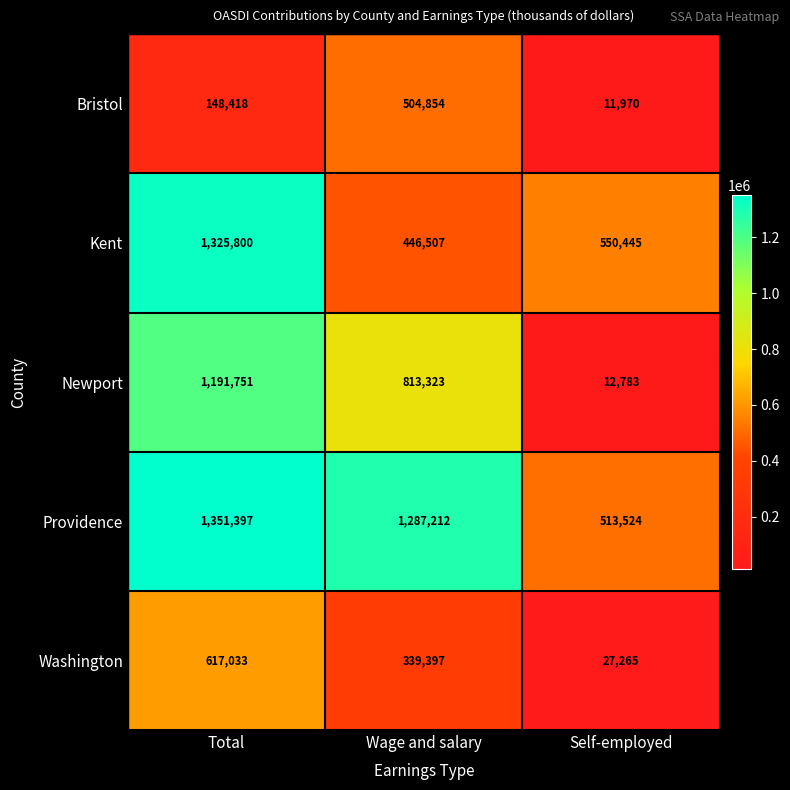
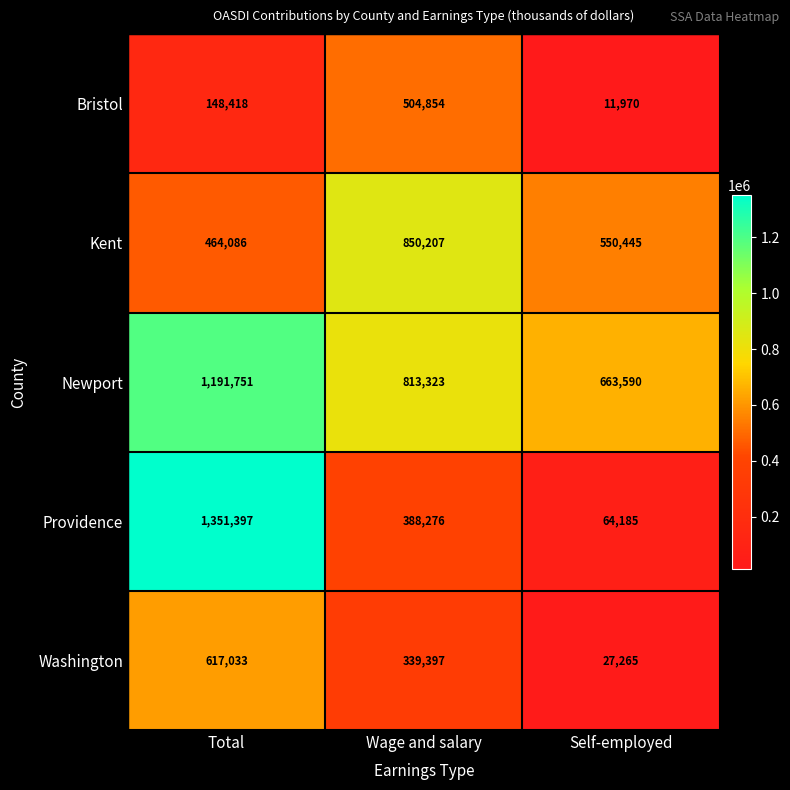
Kent, Total: 1,325,800 -> 464,086
Kent, Wage and salary: 446,507 -> 850,207
Newport, Self-employed: 12,783 -> 663,590
Providence, Wage and salary: 1,287,212 -> 388,276
Providence, Self-employed: 513,524 -> 64,185
